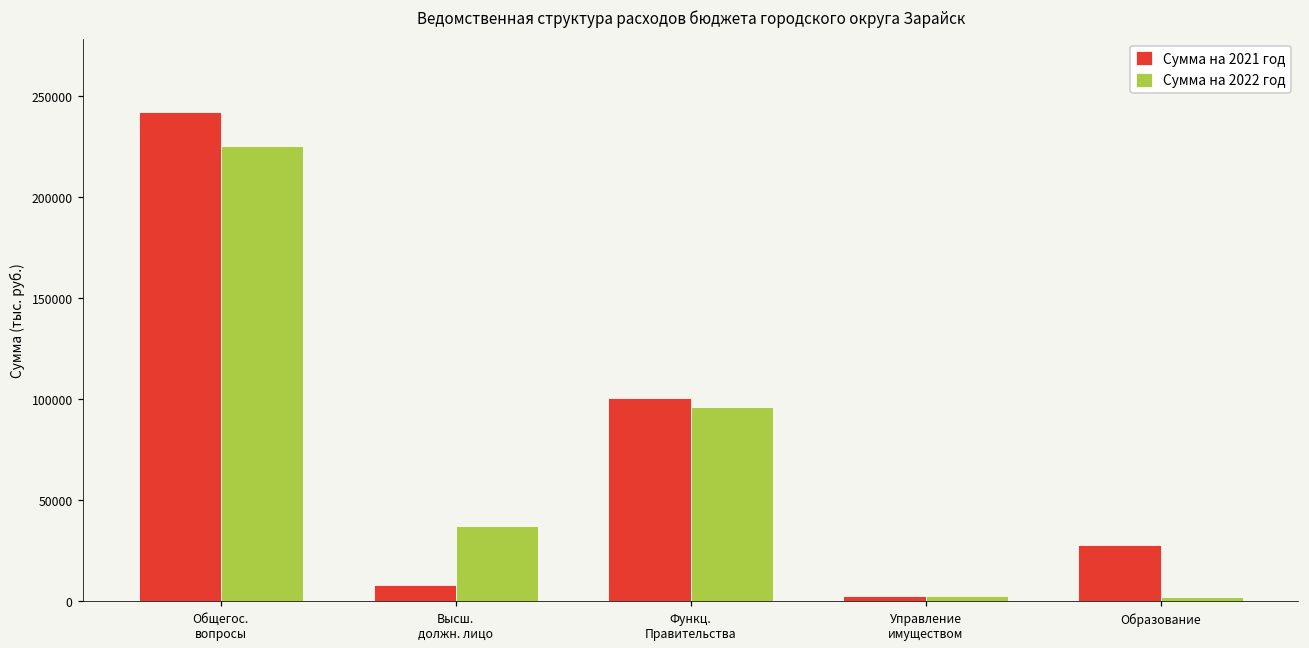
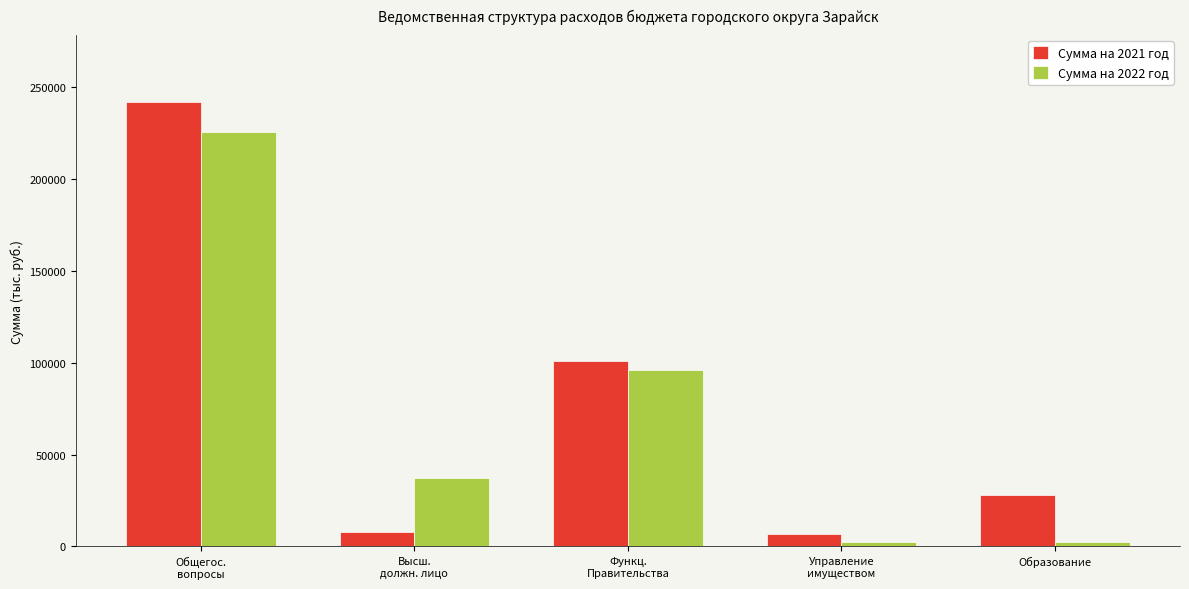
Сумма на 2021 год, Управление имуществом: 2000 -> 7000
